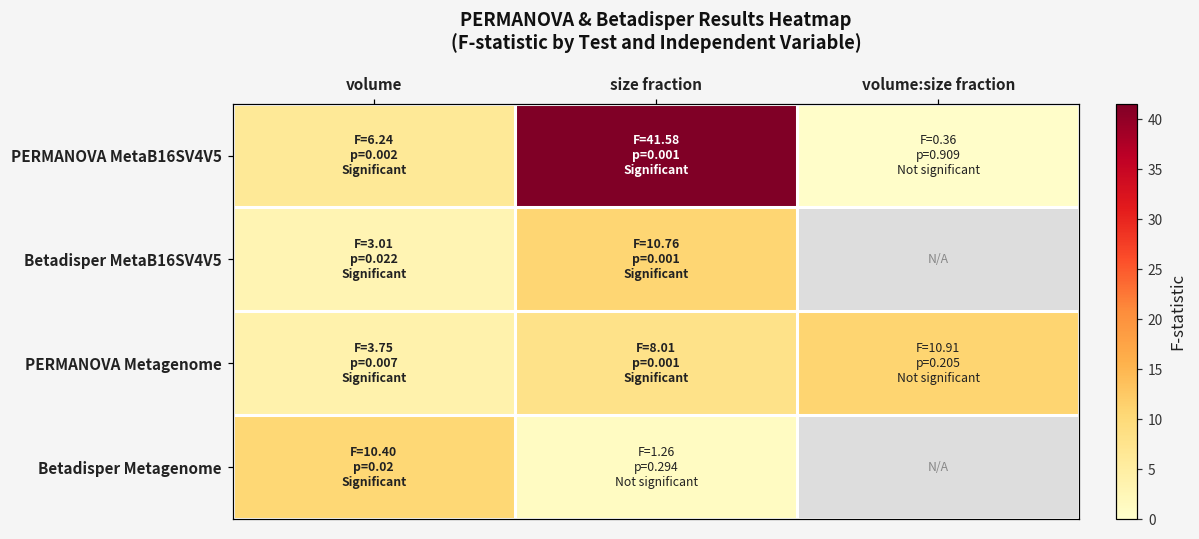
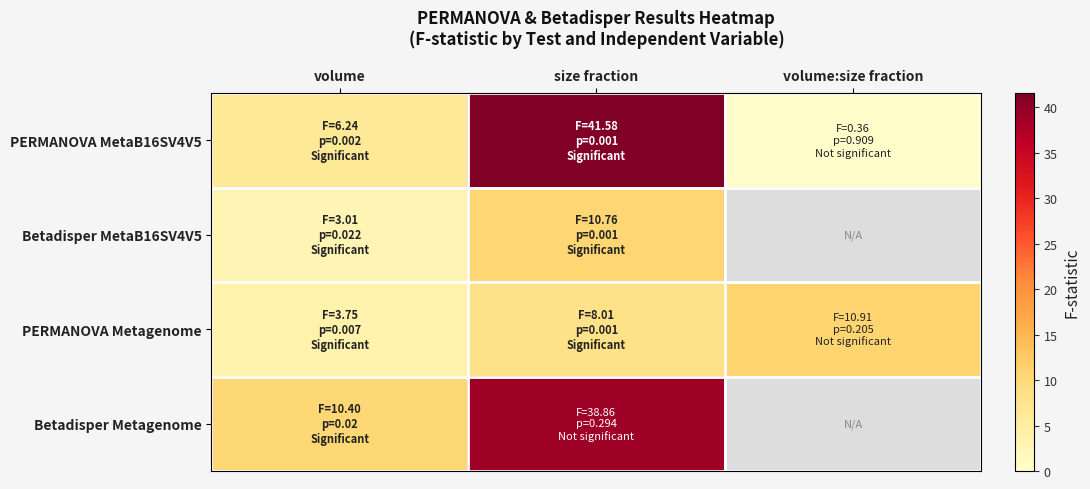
Betadisper Metagenome, size fraction: 1.26 -> 38.86
